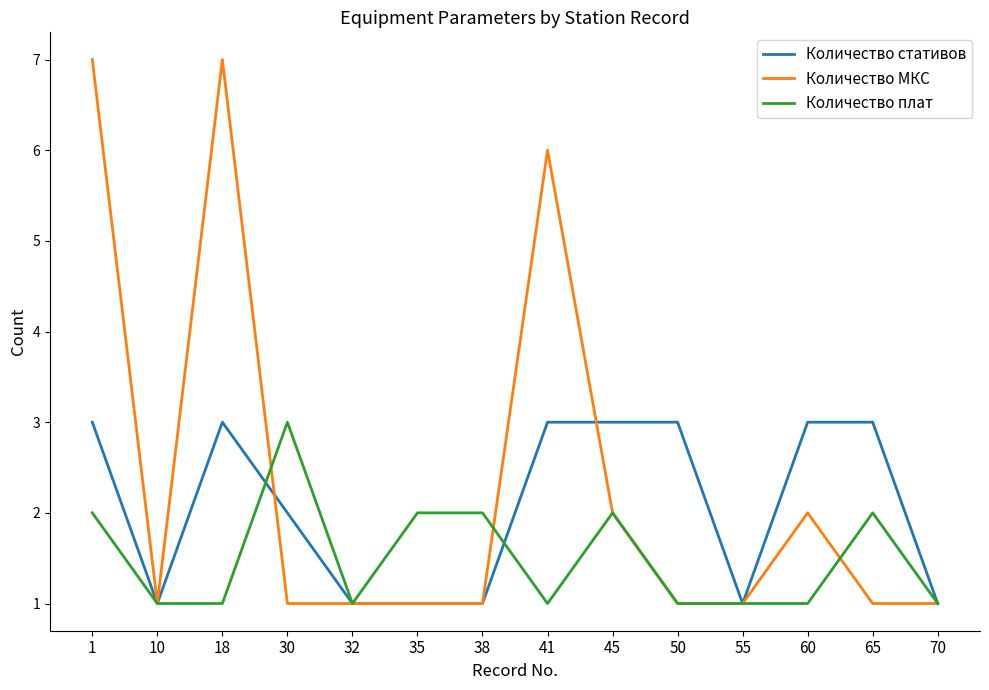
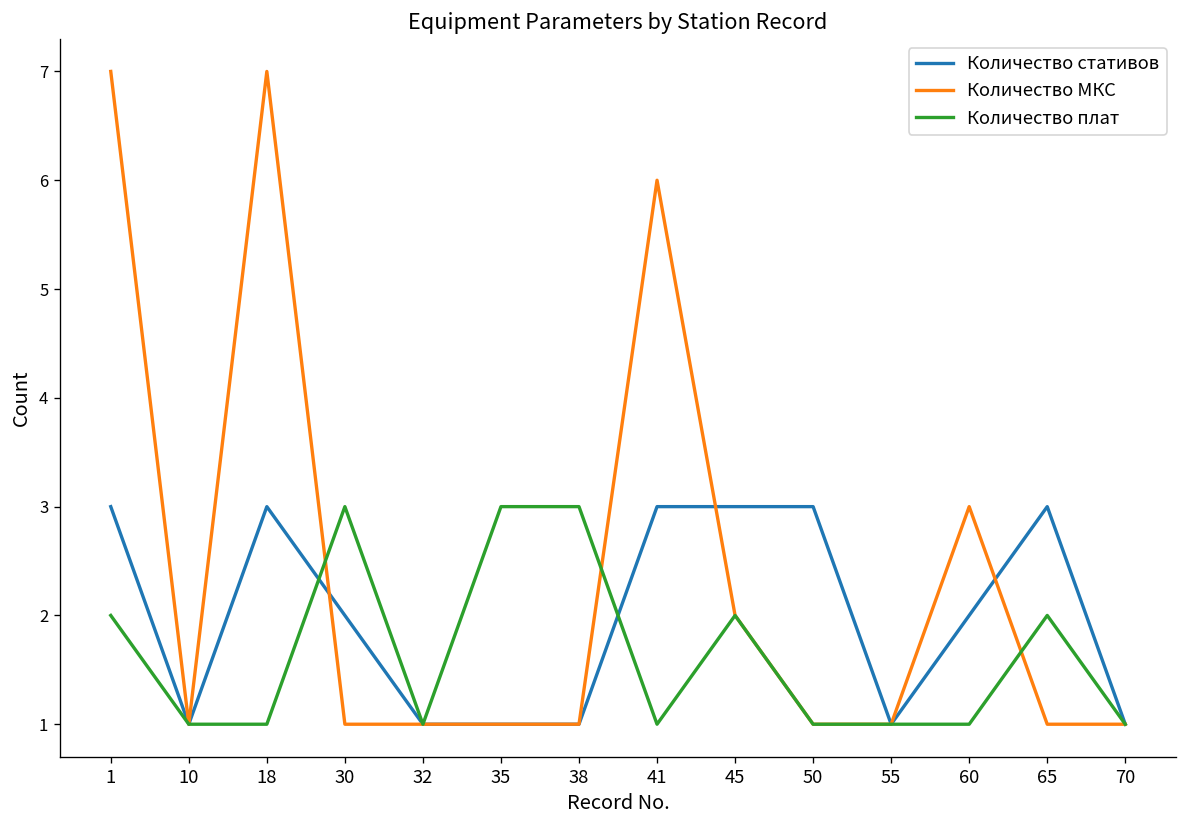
Количество плат, 35: 2 -> 3
Количество плат, 38: 2 -> 3
Количество стативов, 60: 3 -> 2
Количество МКС, 60: 2 -> 3
